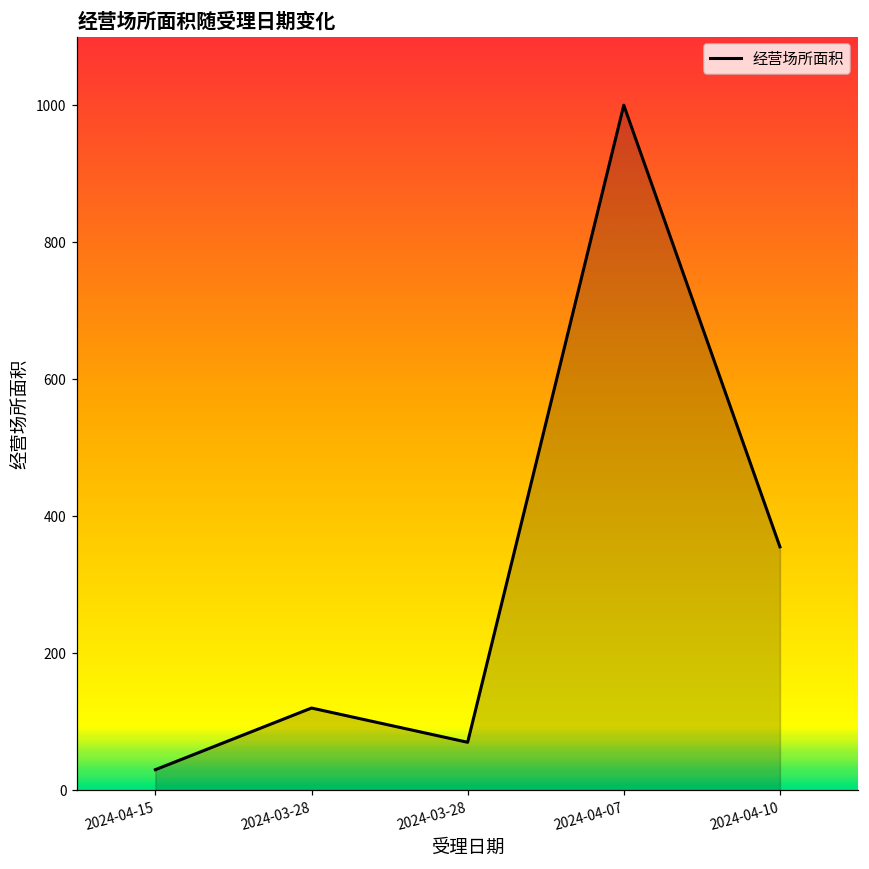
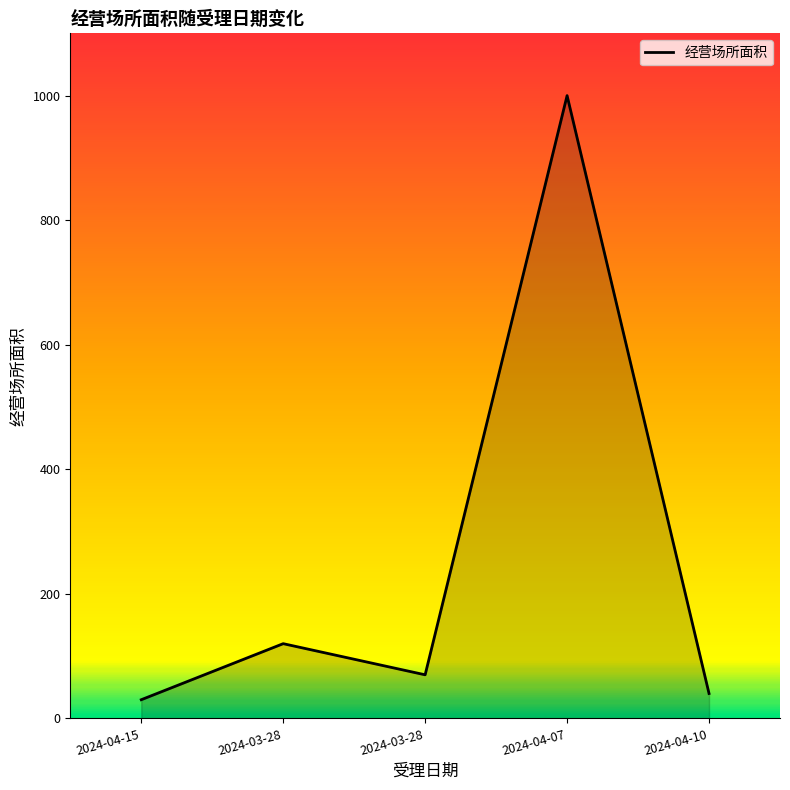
2024-04-10: 360 -> 40
